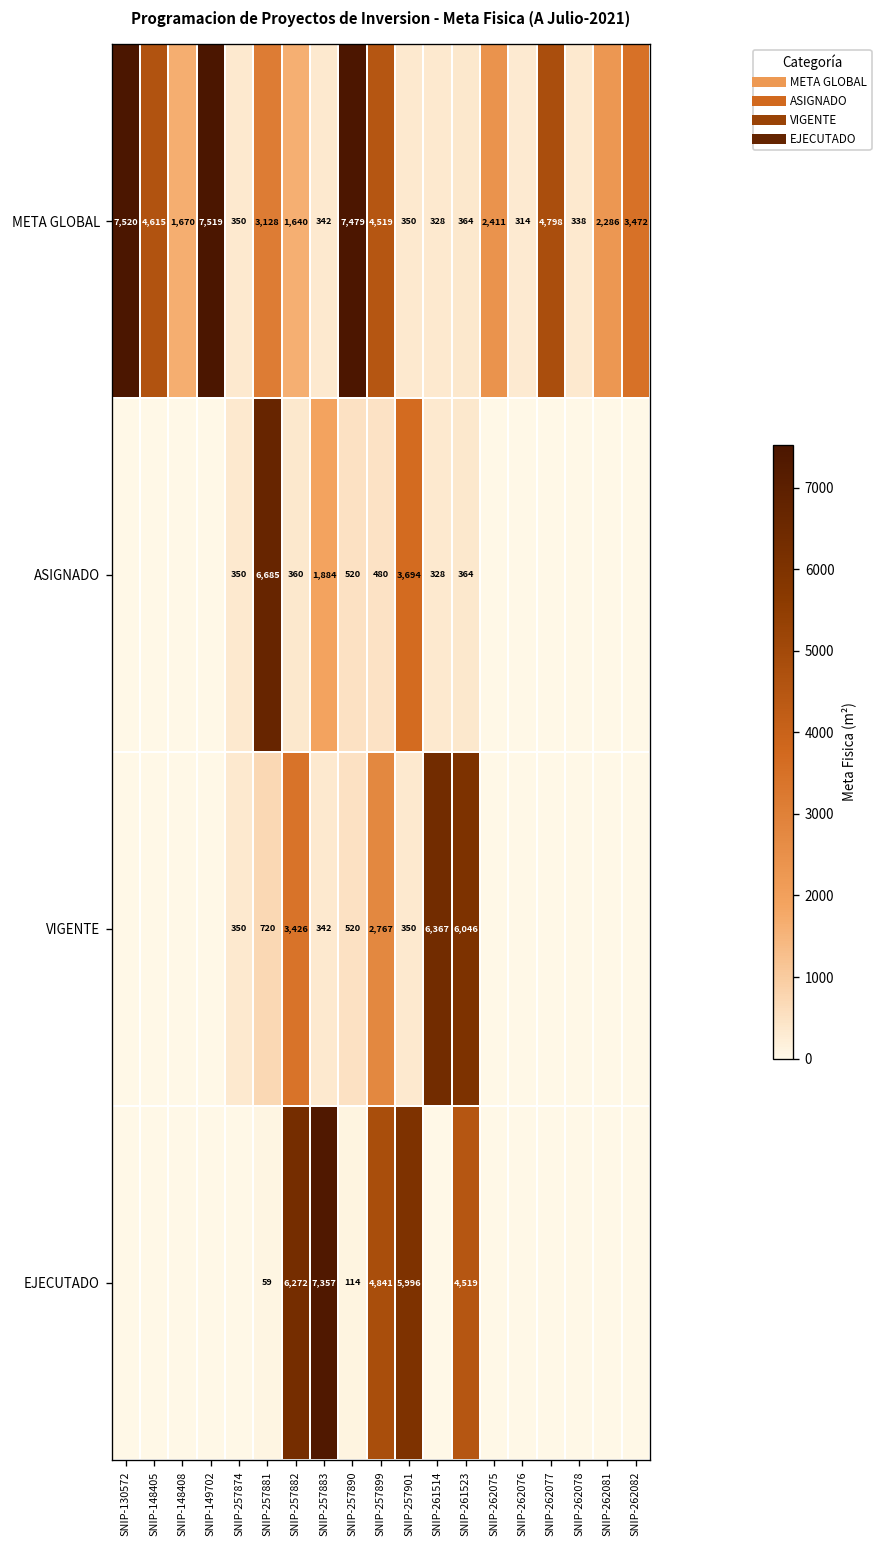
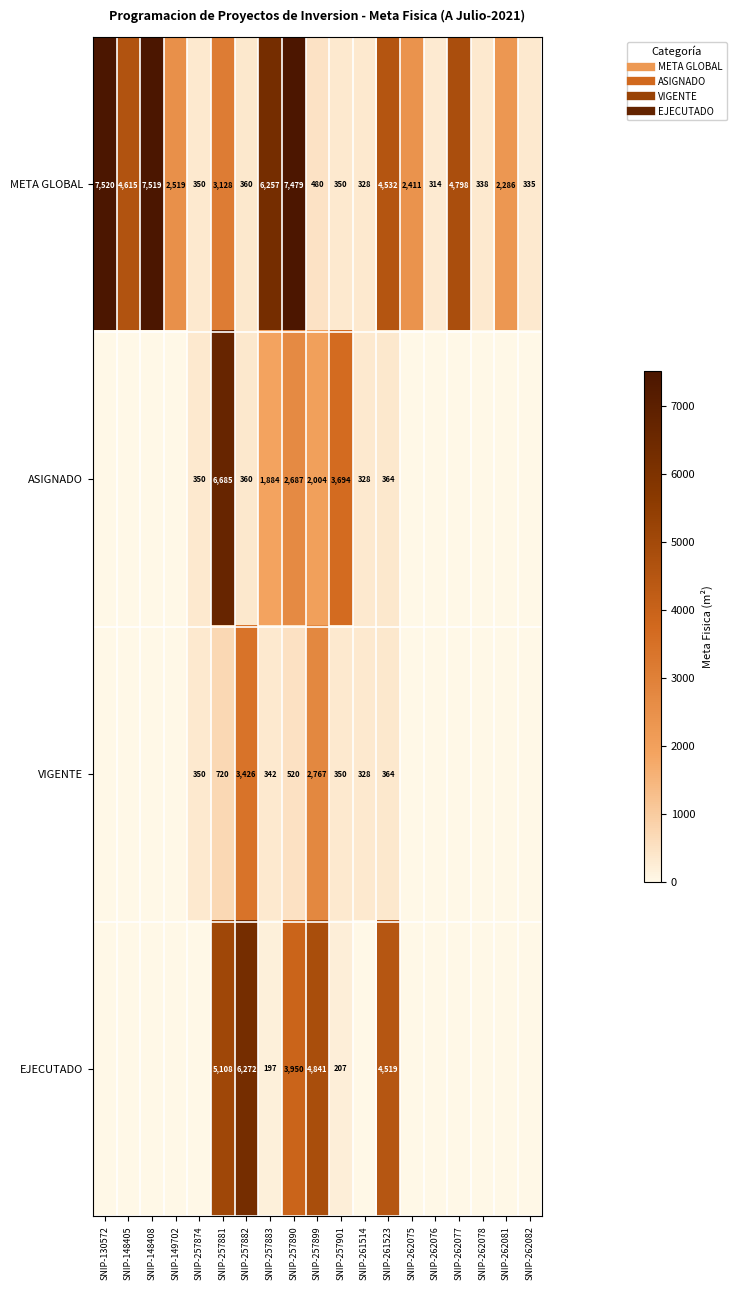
META GLOBAL, SNIP-148408: 1,670 -> 7,519
META GLOBAL, SNIP-149702: 7,519 -> 2,519
META GLOBAL, SNIP-257882: 1,640 -> 360
META GLOBAL, SNIP-257883: 342 -> 6,257
META GLOBAL, SNIP-257899: 4,519 -> 480
META GLOBAL, SNIP-261523: 364 -> 4,532
META GLOBAL, SNIP-262082: 3,472 -> 335
ASIGNADO, SNIP-257890: 520 -> 2,687
ASIGNADO, SNIP-257899: 480 -> 2,004
VIGENTE, SNIP-261514: 6,367 -> 328
VIGENTE, SNIP-261523: 6,046 -> 364
EJECUTADO, SNIP-257881: 59 -> 5,108
EJECUTADO, SNIP-257883: 7,357 -> 197
EJECUTADO, SNIP-257890: 114 -> 3,950
EJECUTADO, SNIP-257901: 5,996 -> 207
